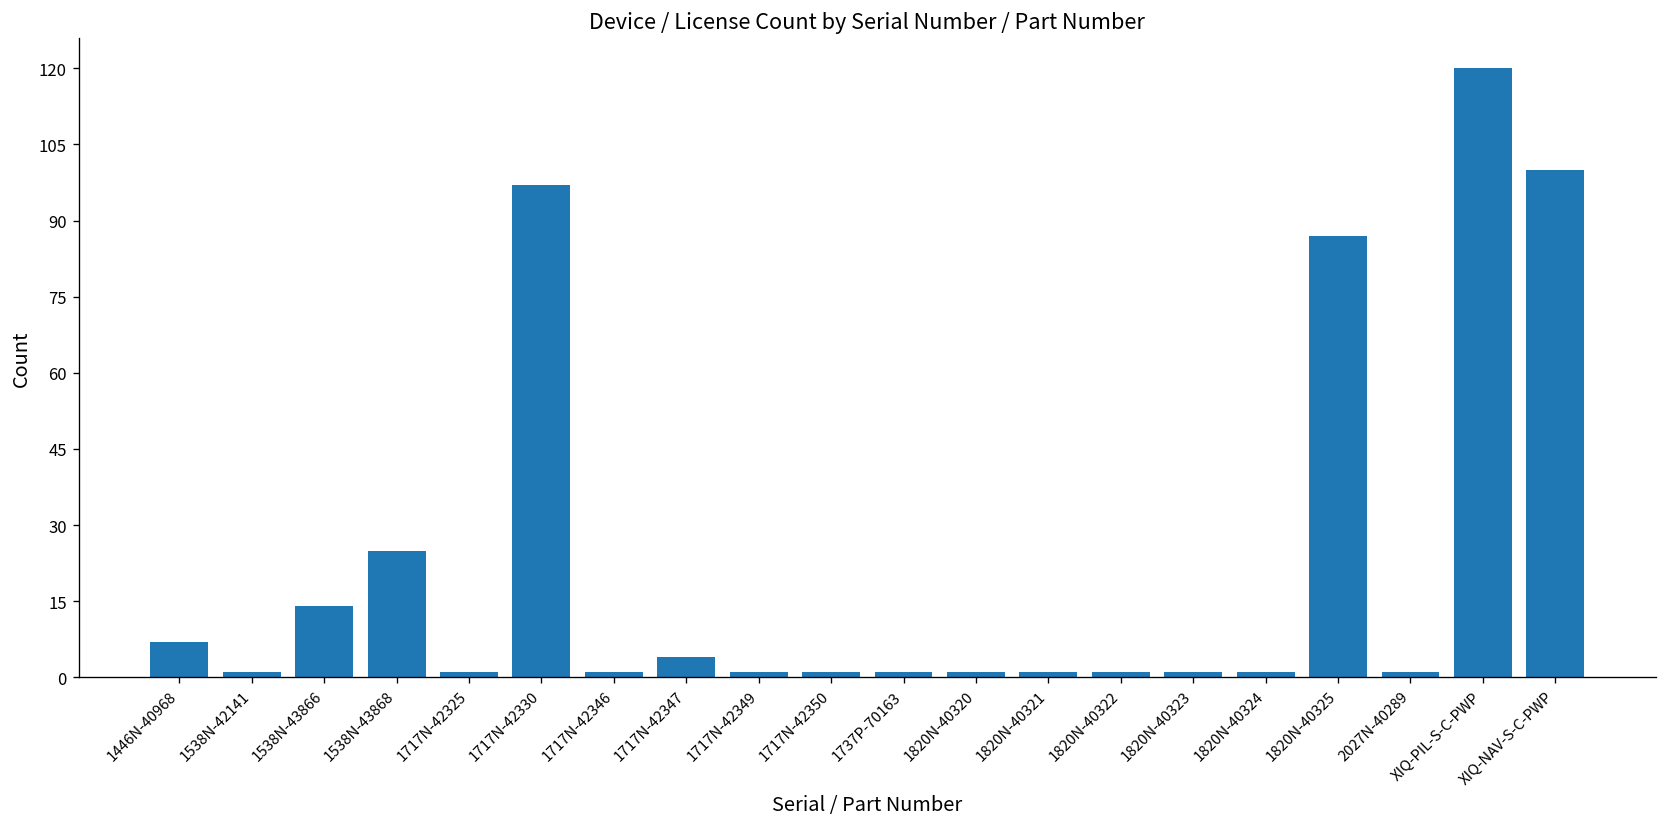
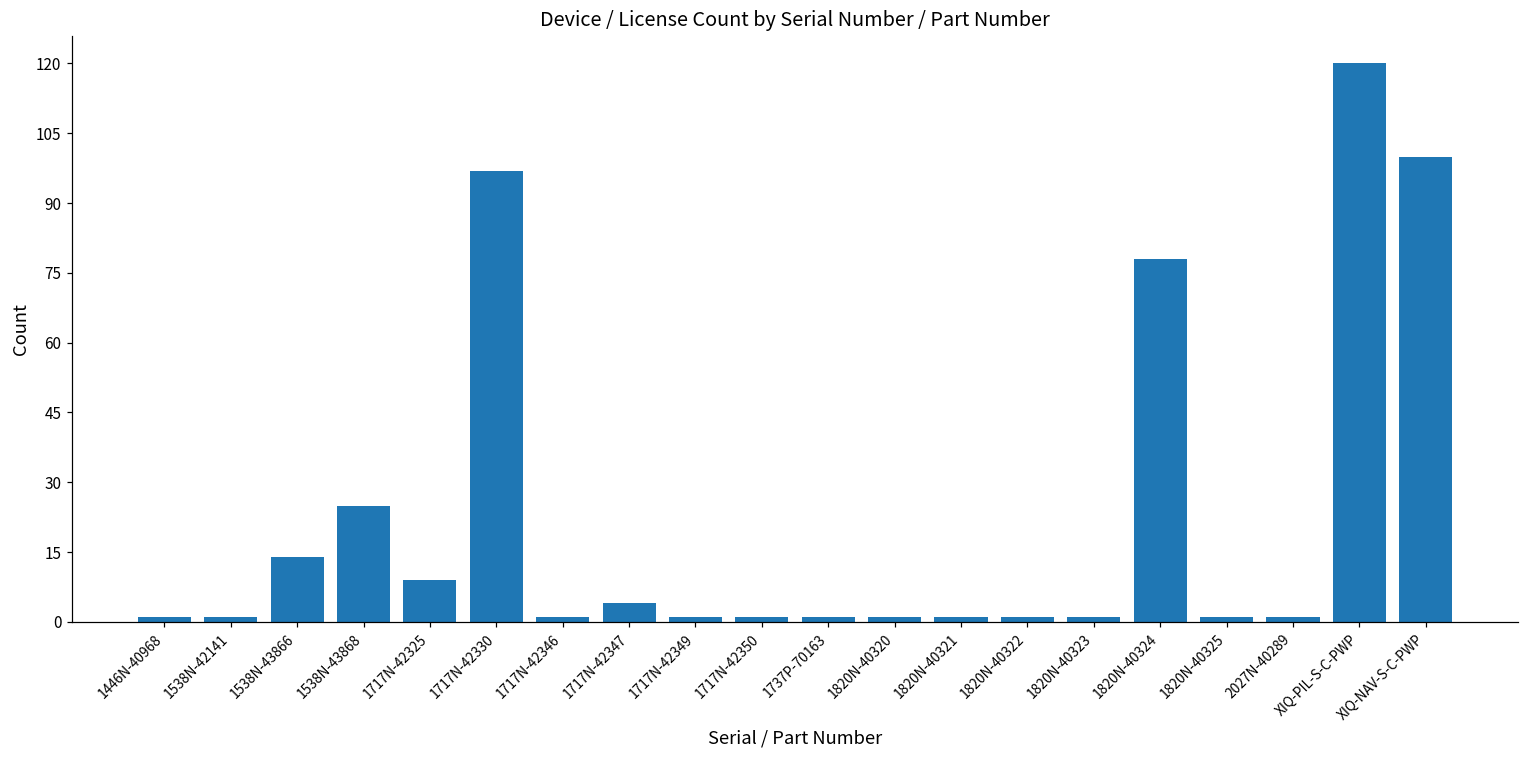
1446N-40968: 7 -> 1
1717N-42325: 1 -> 9
1820N-40324: 1 -> 78
1820N-40325: 87 -> 1
